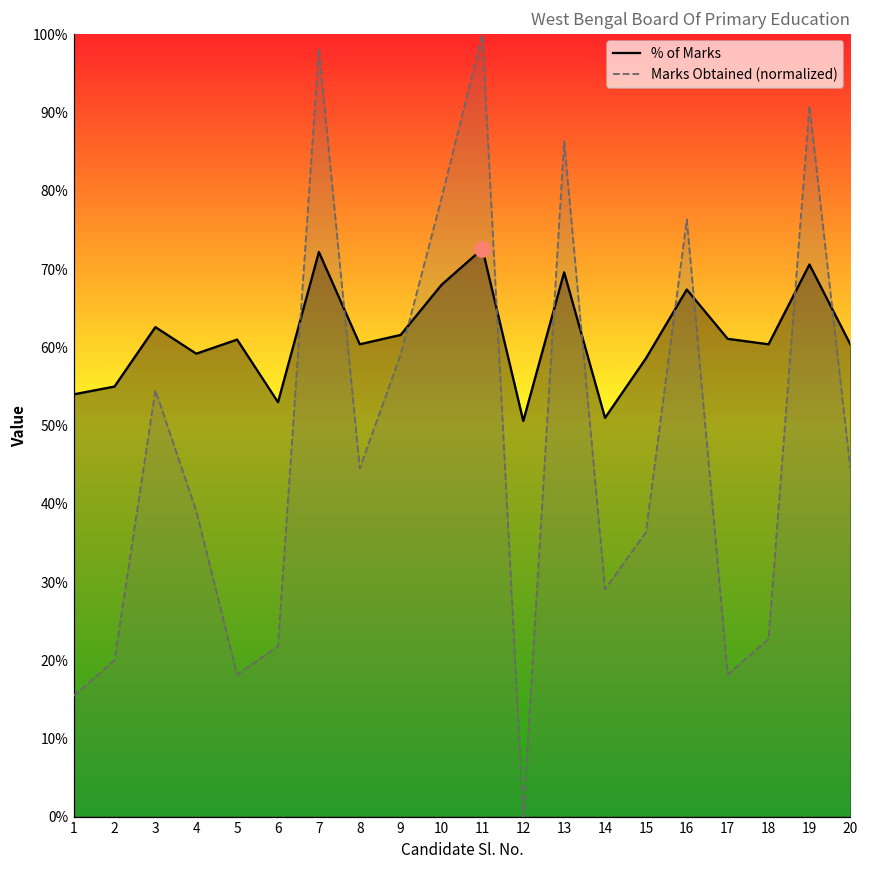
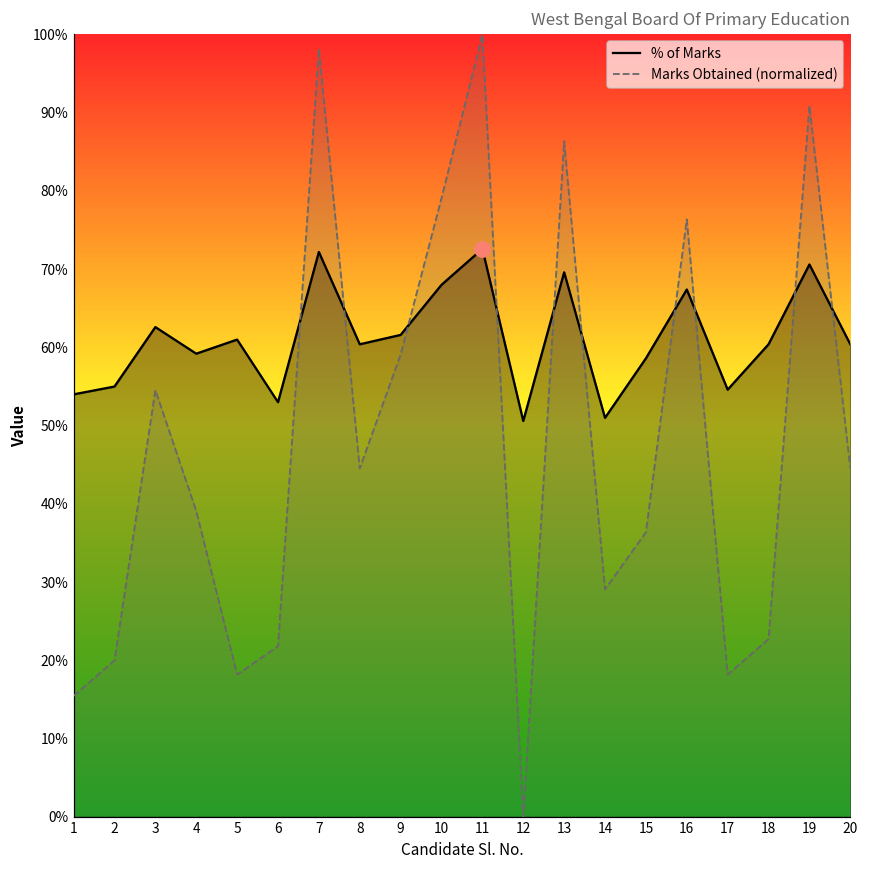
% of Marks, 17: 61% -> 55%
